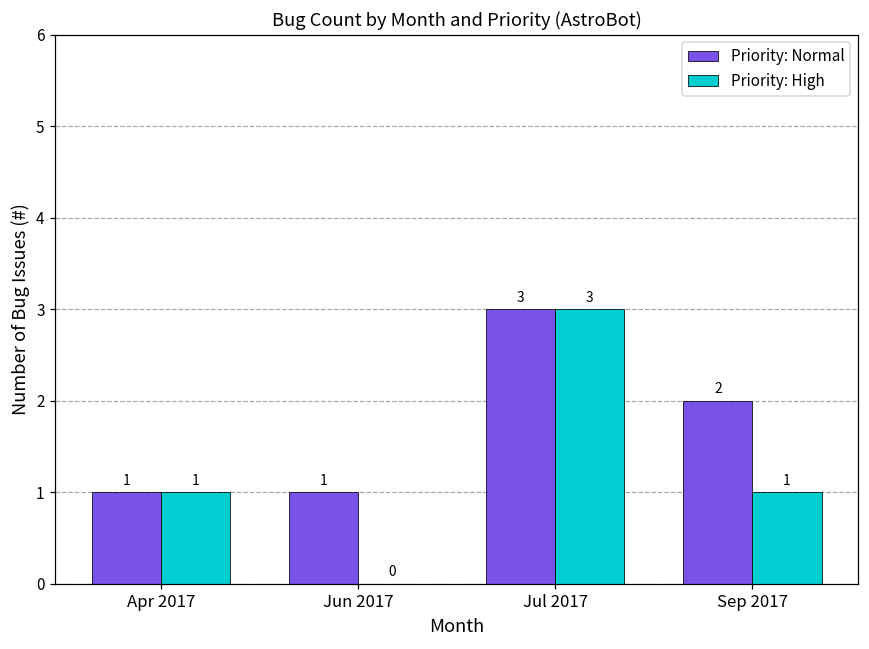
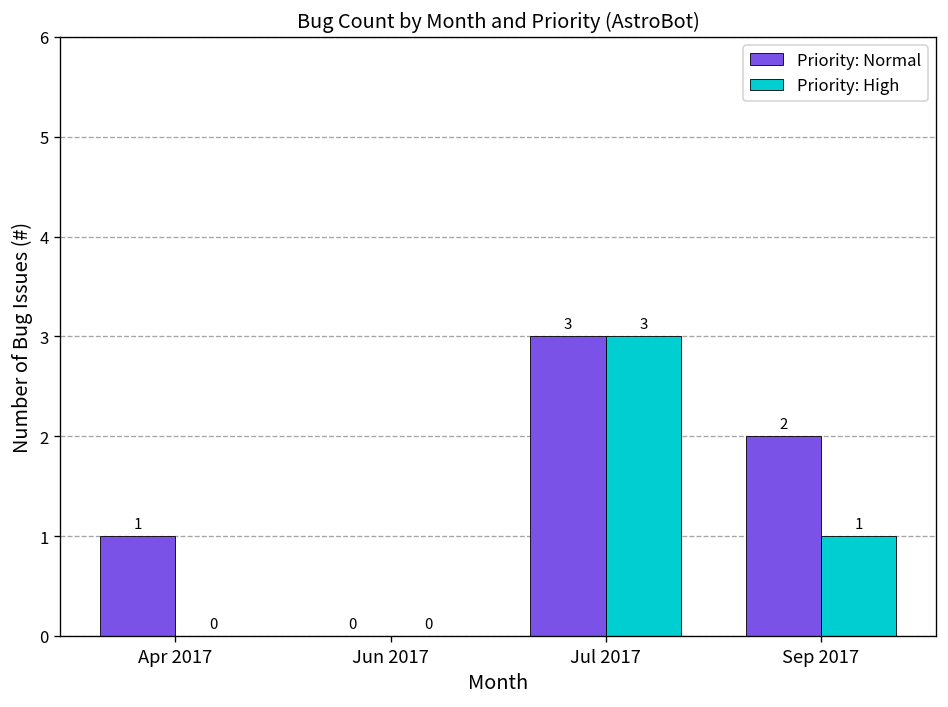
Priority: High, Apr 2017: 1 -> 0
Priority: Normal, Jun 2017: 1 -> 0
